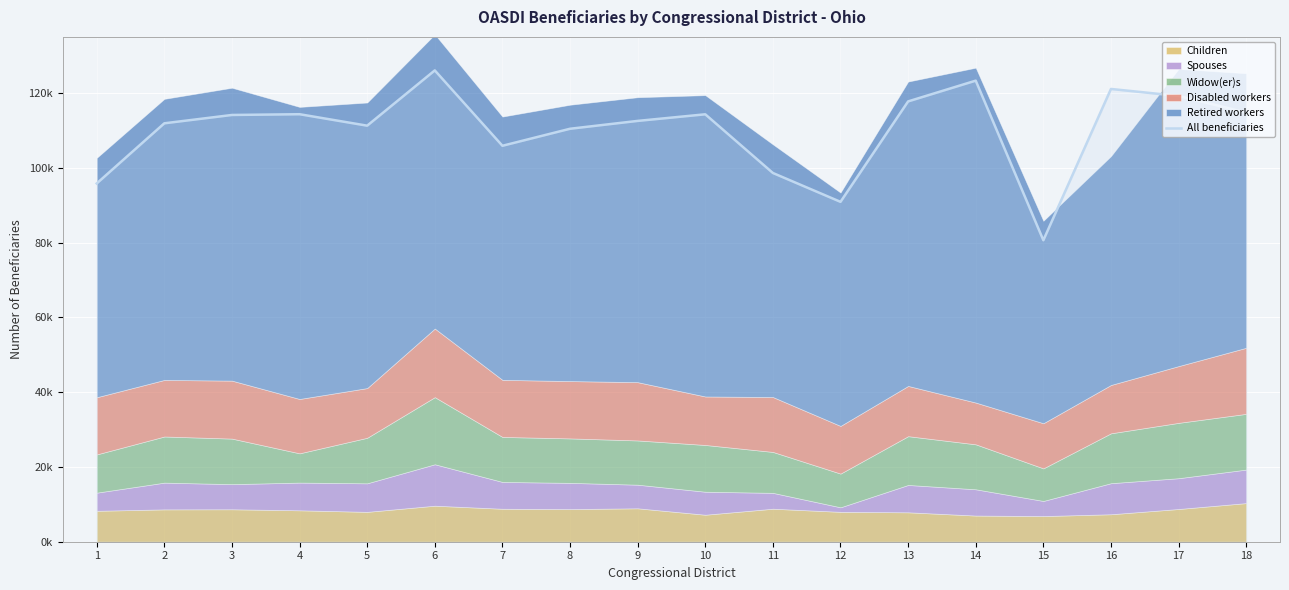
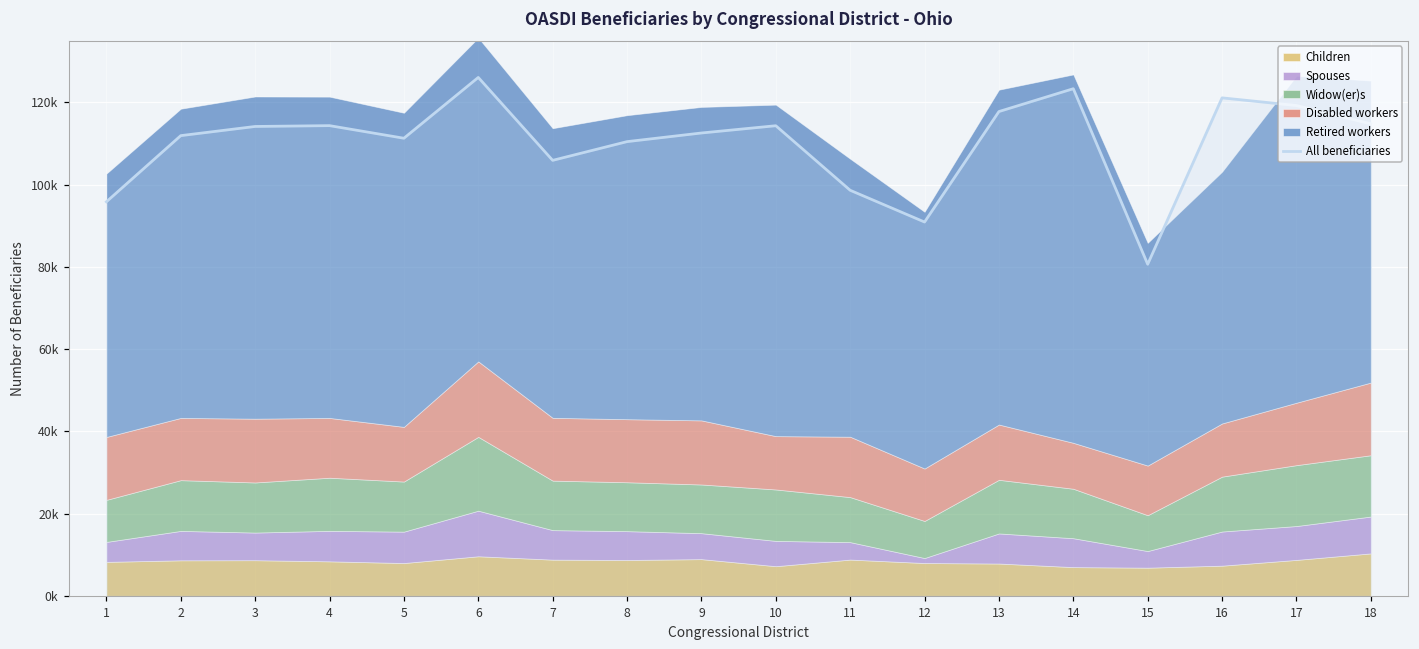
Widow(er)s, 4: 8000 -> 13000
